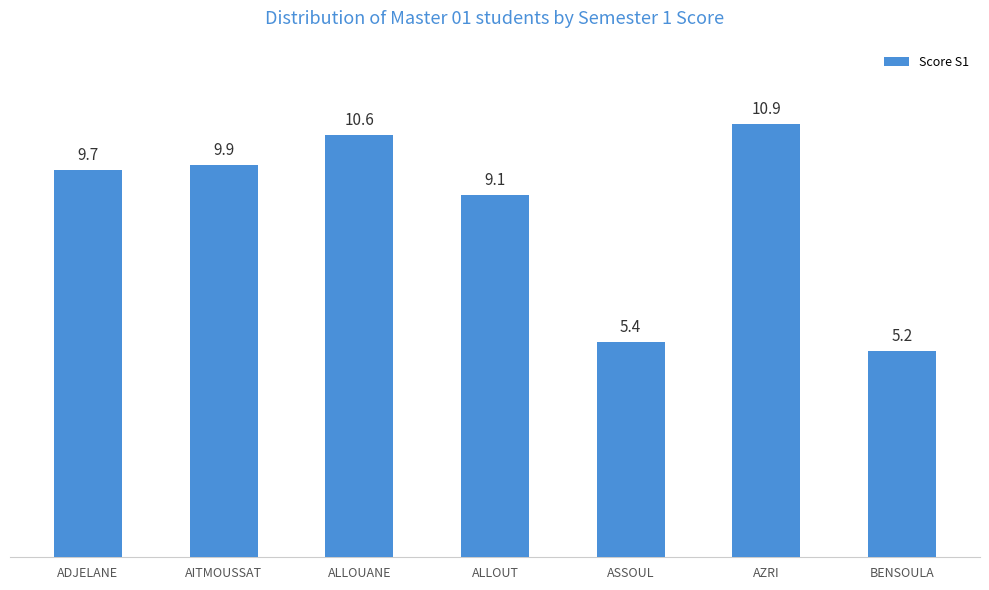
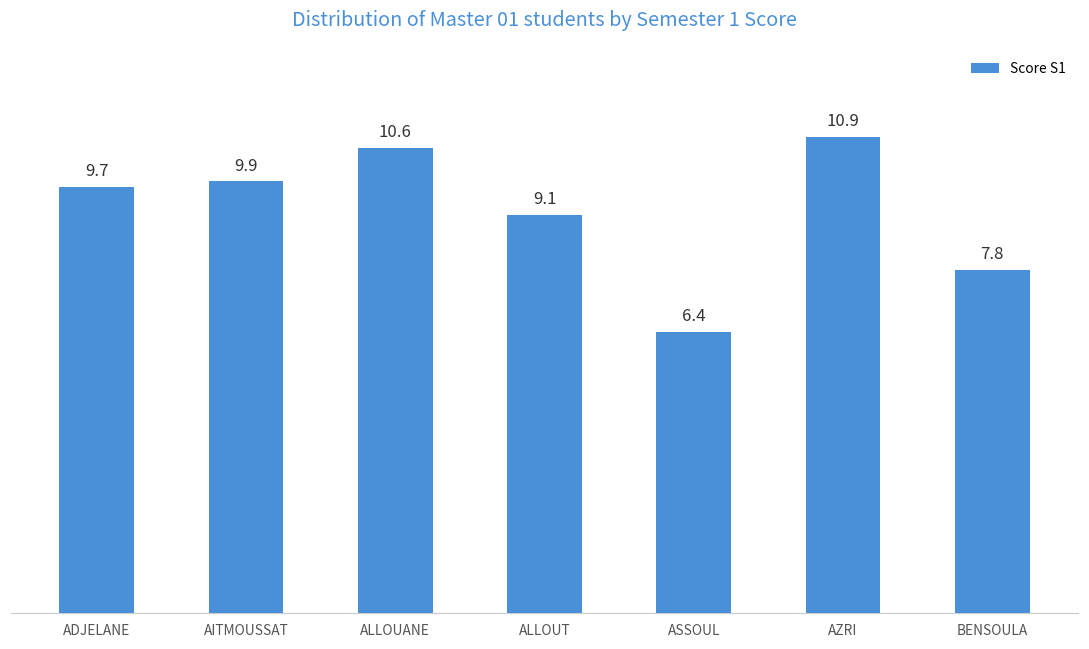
ASSOUL: 5.4 -> 6.4
BENSOULA: 5.2 -> 7.8
